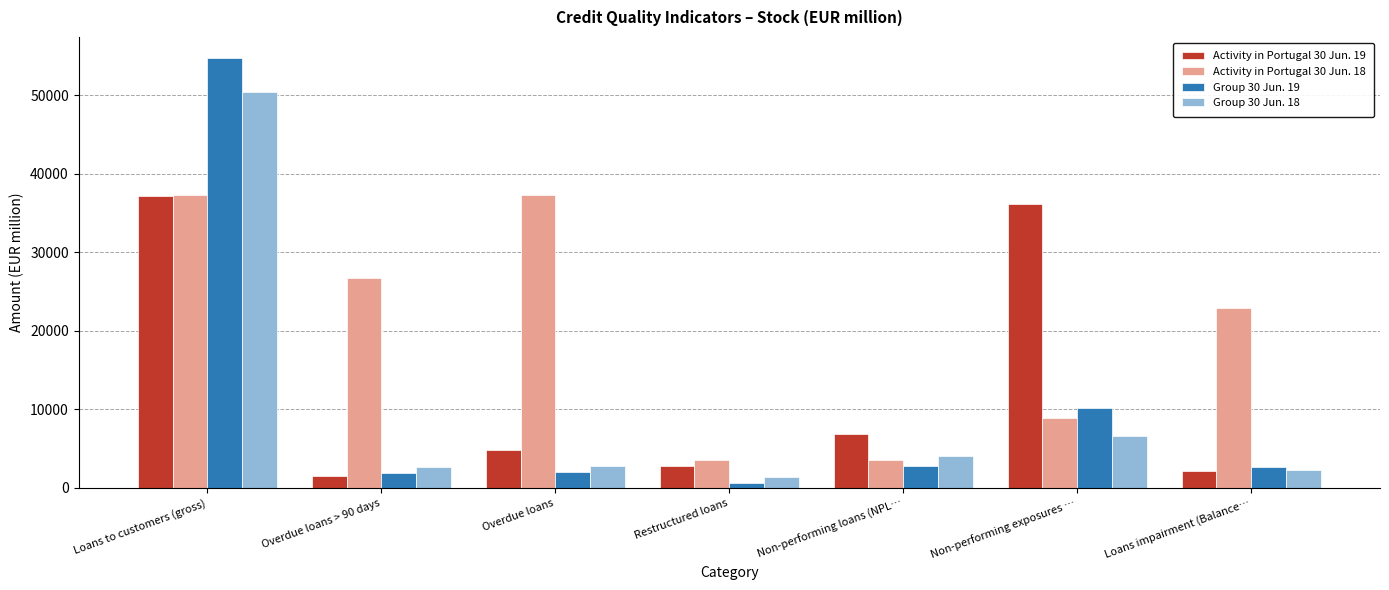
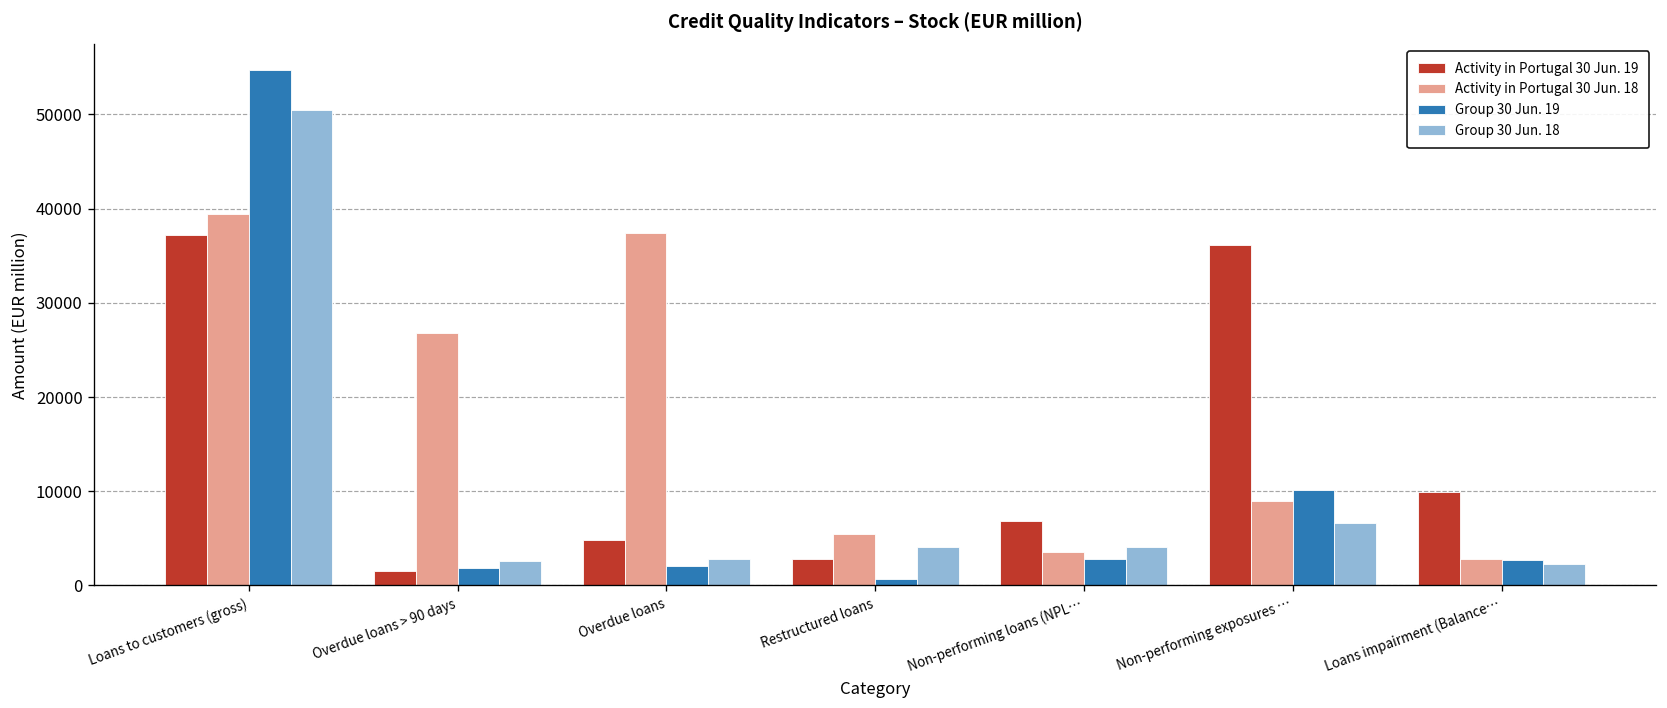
Activity in Portugal 30 Jun. 18, Loans to customers (gross): 37000 -> 39000
Activity in Portugal 30 Jun. 18, Restructured loans: 3000 -> 5000
Group 30 Jun. 18, Restructured loans: 1000 -> 4000
Activity in Portugal 30 Jun. 19, Loans impairment (Balance…: 2000 -> 10000
Activity in Portugal 30 Jun. 18, Loans impairment (Balance…: 23000 -> 3000
